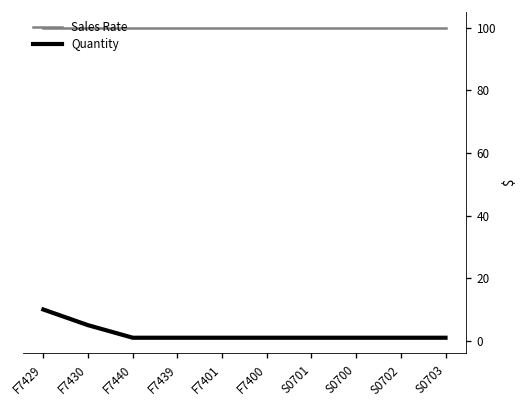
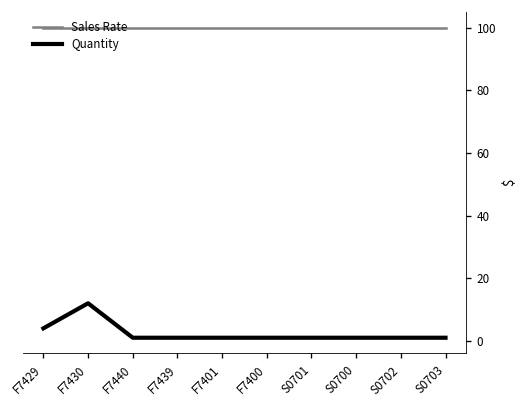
Quantity, F7429: 10 -> 4
Quantity, F7430: 5 -> 12
